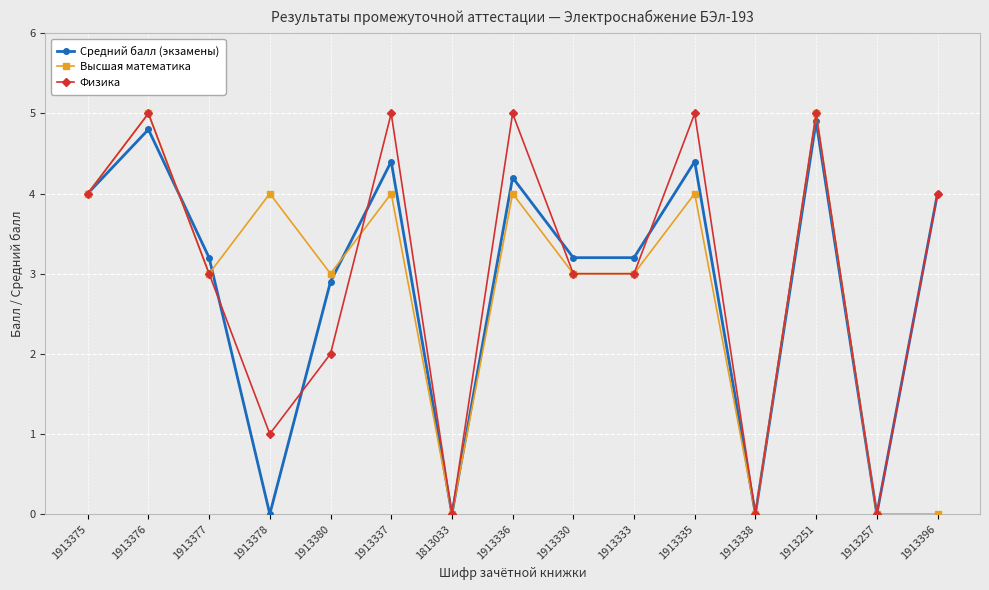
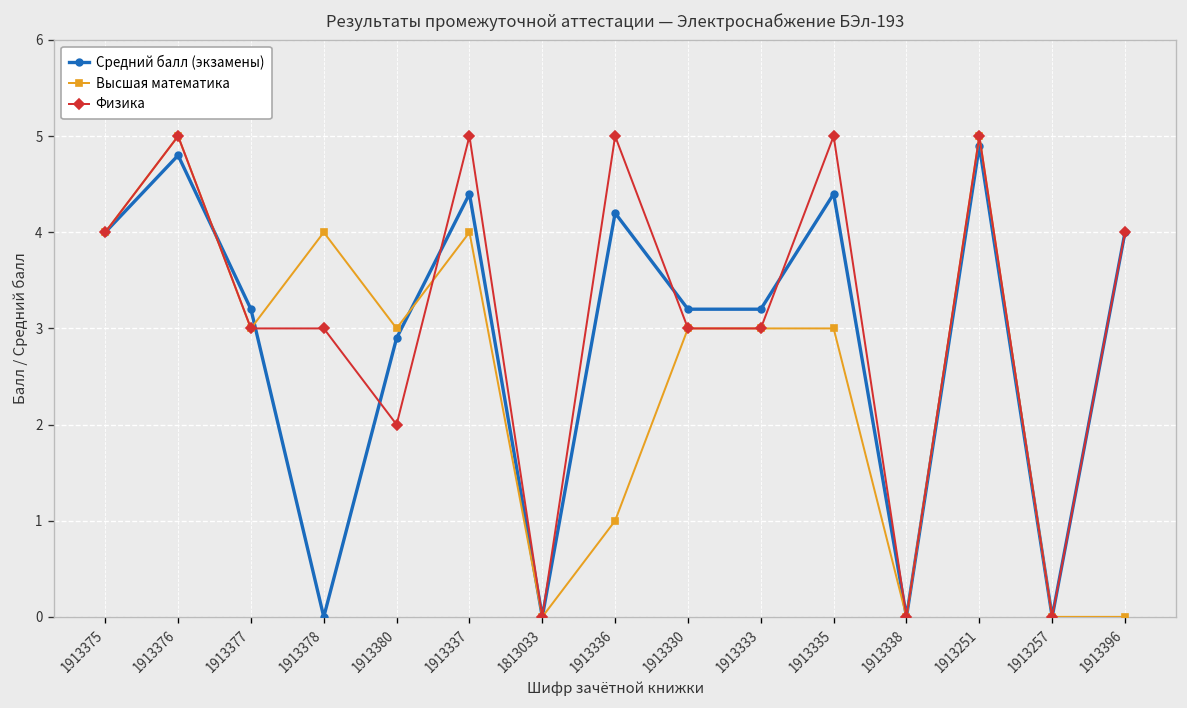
Физика, 1913378: 1 -> 3
Высшая математика, 1913336: 4 -> 1
Высшая математика, 1913335: 4 -> 3
